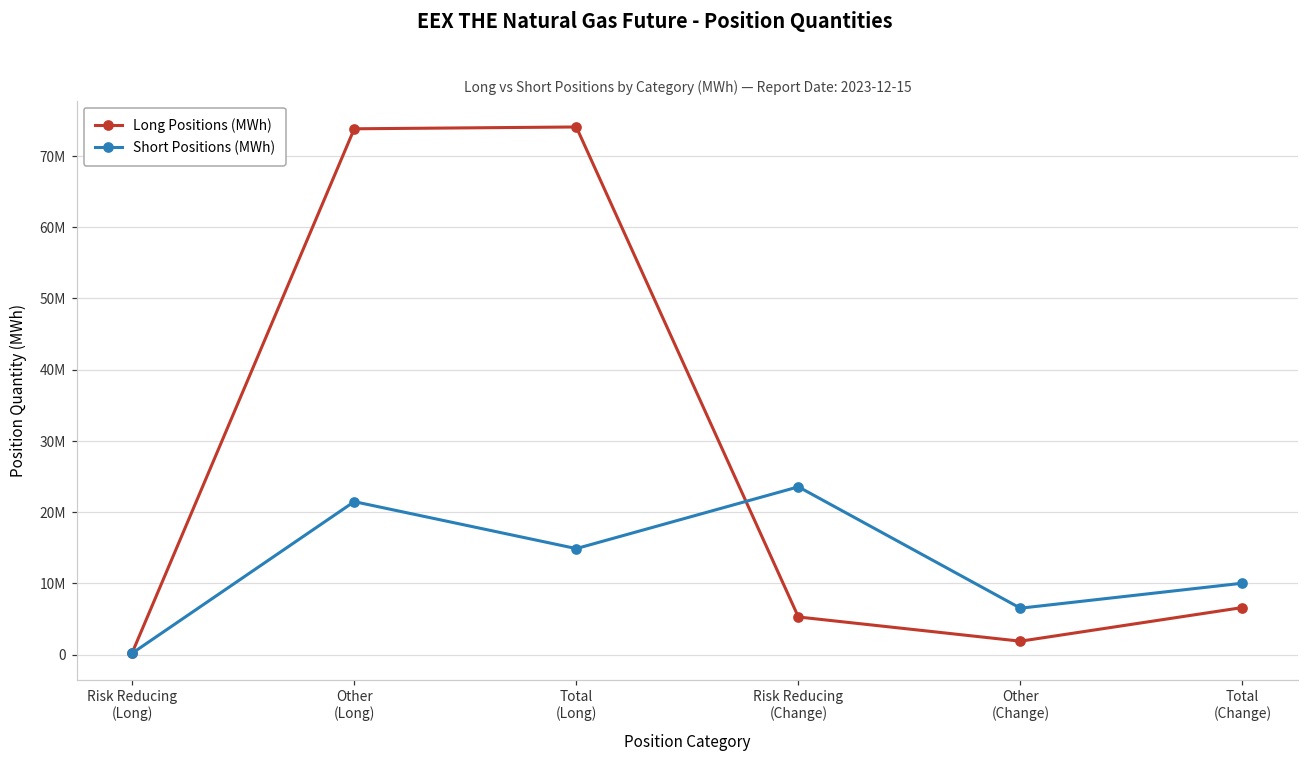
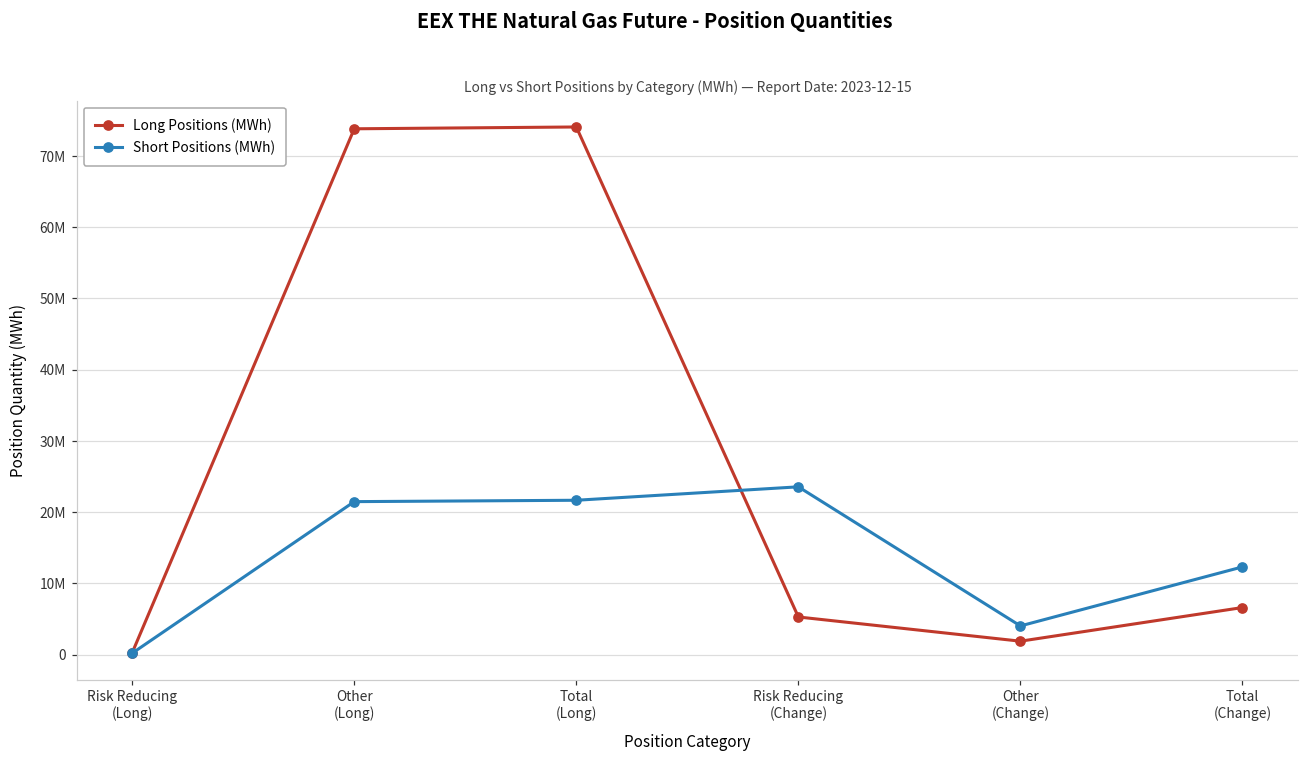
Short Positions (MWh), Total (Long): 15000000 -> 22000000
Short Positions (MWh), Other (Change): 7000000 -> 4000000
Short Positions (MWh), Total (Change): 10000000 -> 12000000
